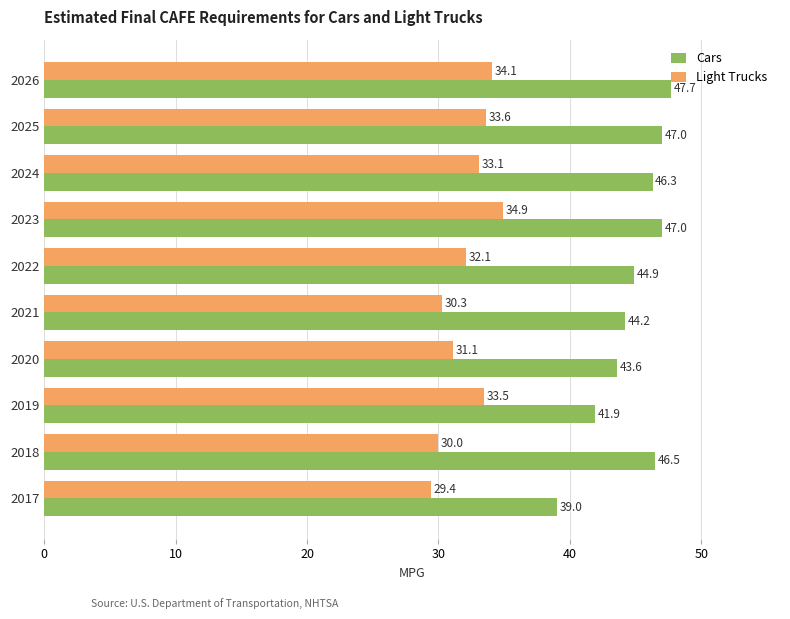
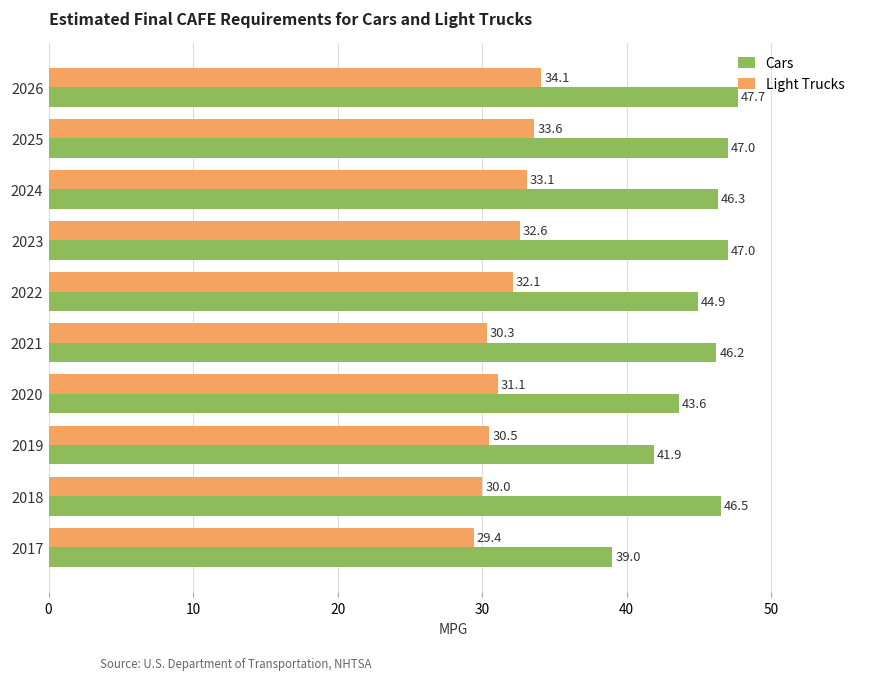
Light Trucks, 2023: 34.9 -> 32.6
Cars, 2021: 44.2 -> 46.2
Light Trucks, 2019: 33.5 -> 30.5
